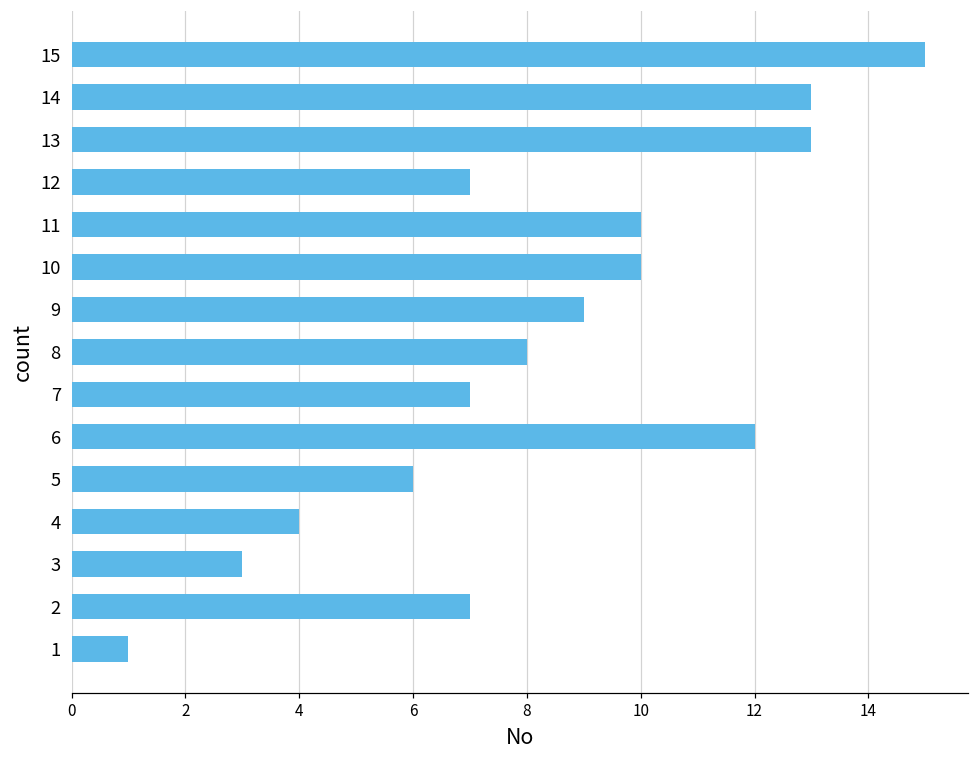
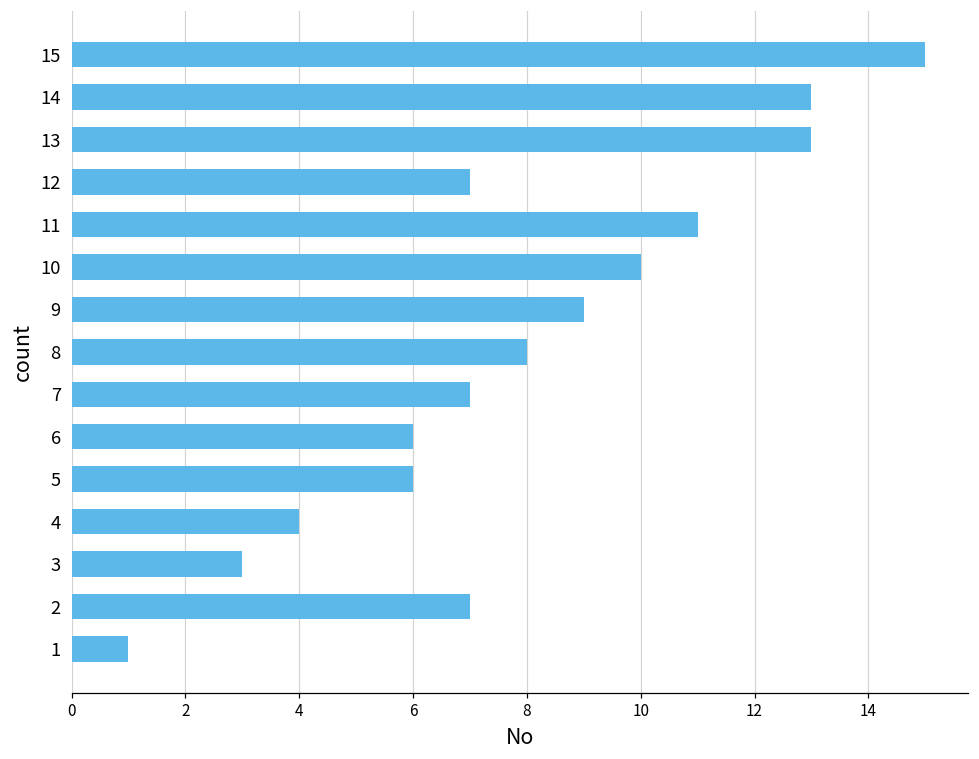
11: 10 -> 11
6: 12 -> 6
